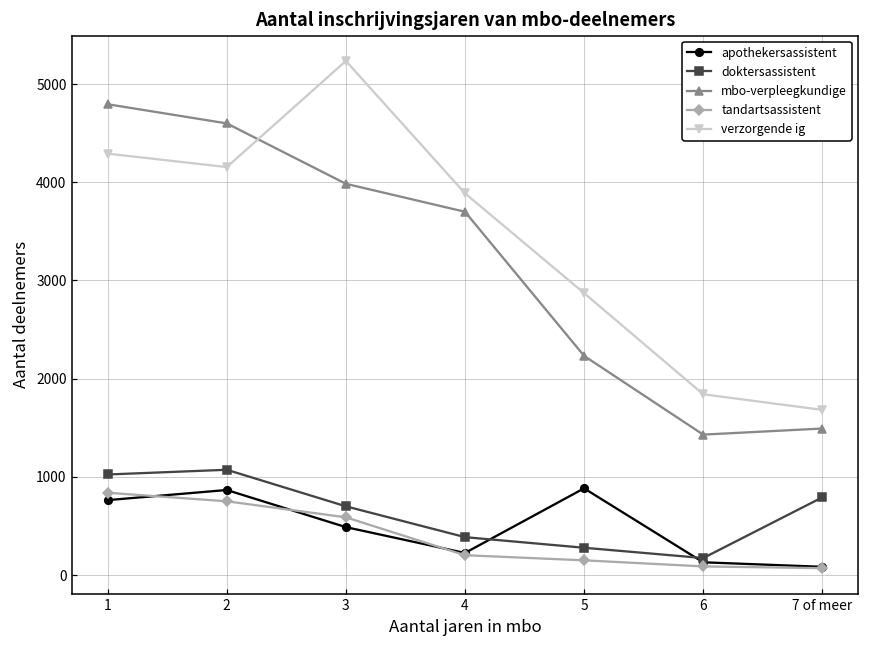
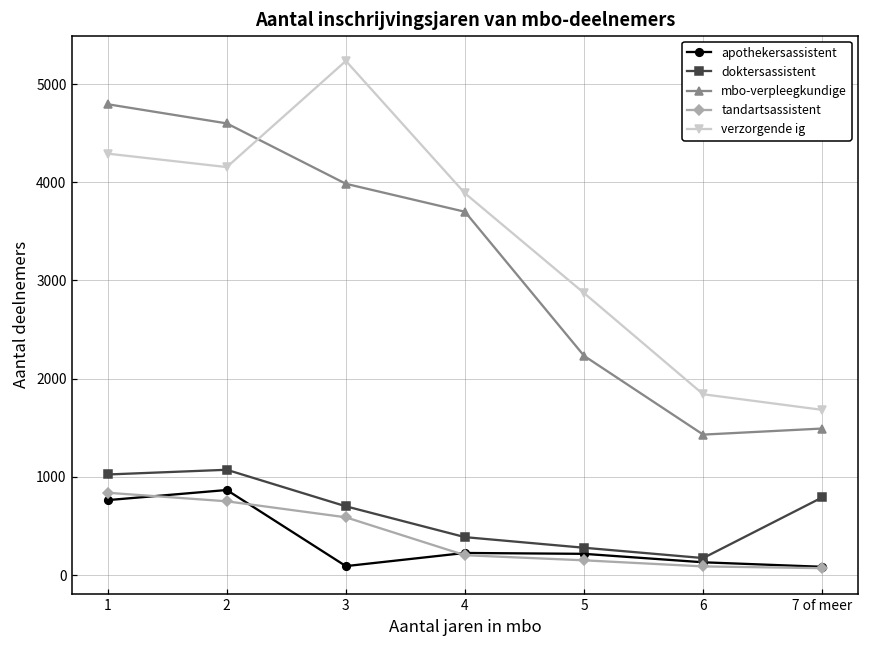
apothekersassistent, 3: 500 -> 100
apothekersassistent, 5: 900 -> 200
